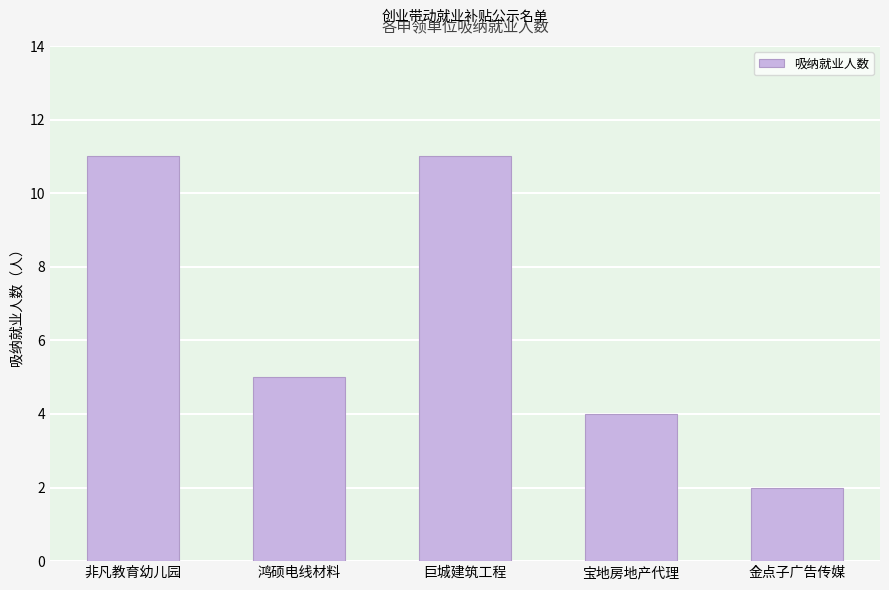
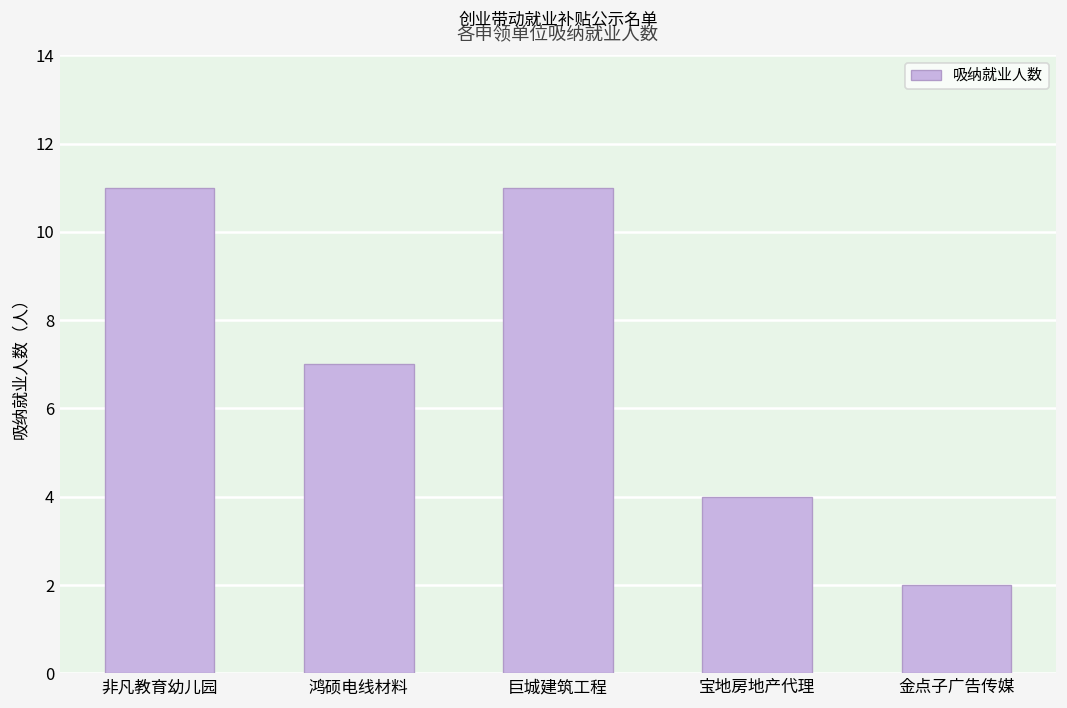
鸿硕电线材料: 5 -> 7
